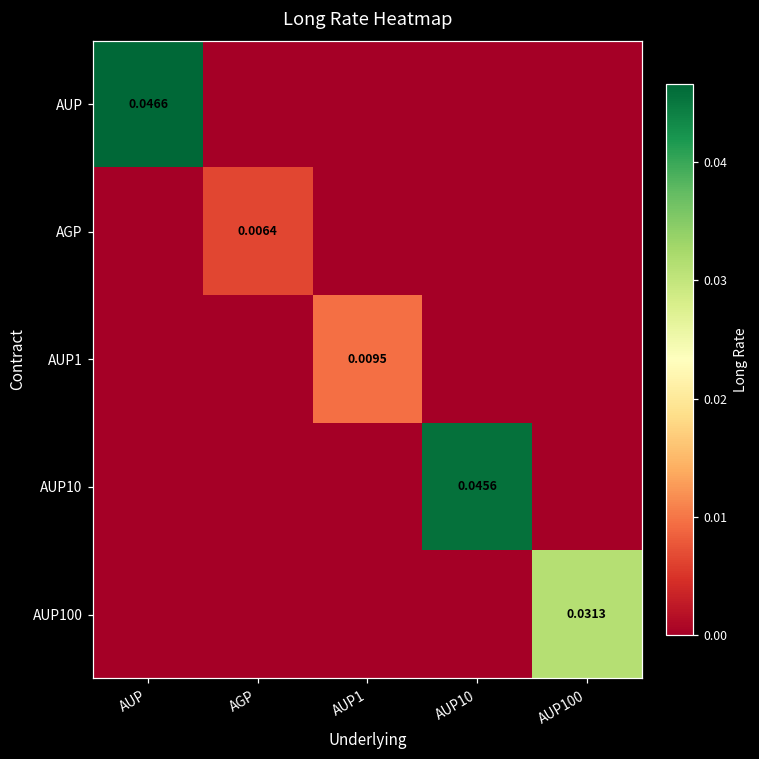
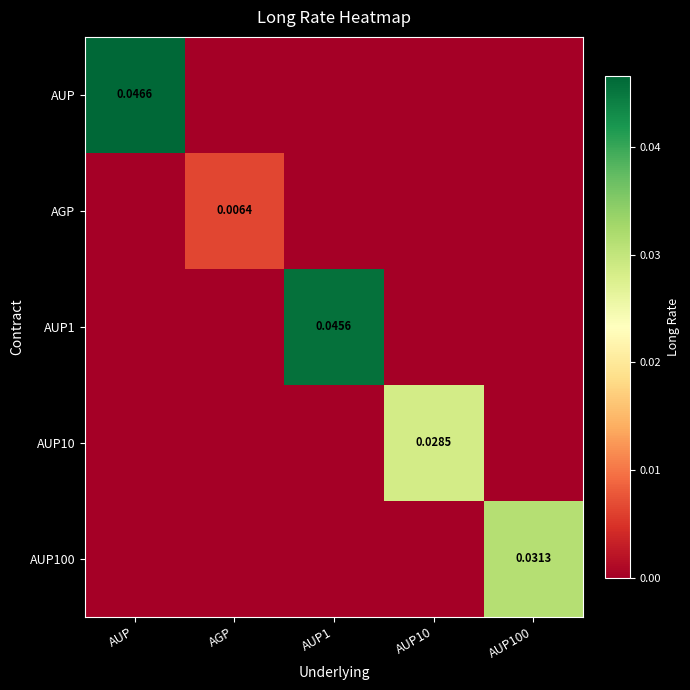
AUP1, AUP1: 0.0095 -> 0.0456
AUP10, AUP10: 0.0456 -> 0.0285
